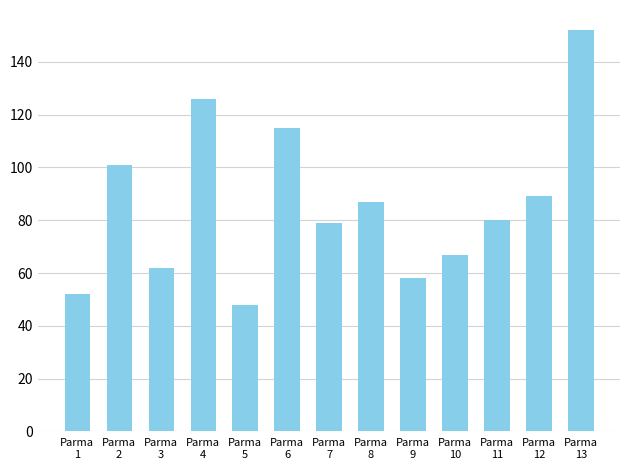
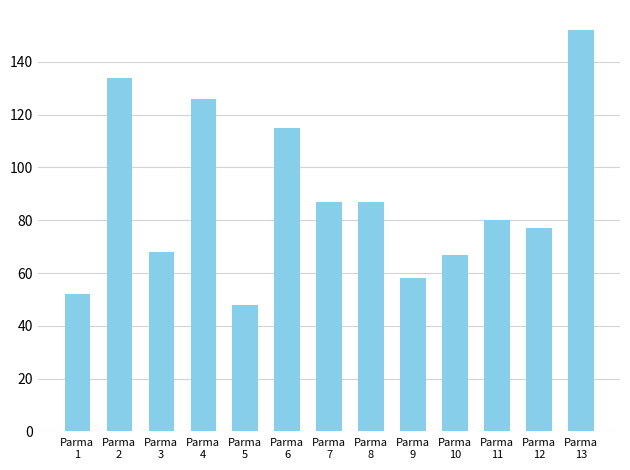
Parma 2: 101 -> 134
Parma 3: 62 -> 68
Parma 7: 79 -> 87
Parma 12: 89 -> 77
